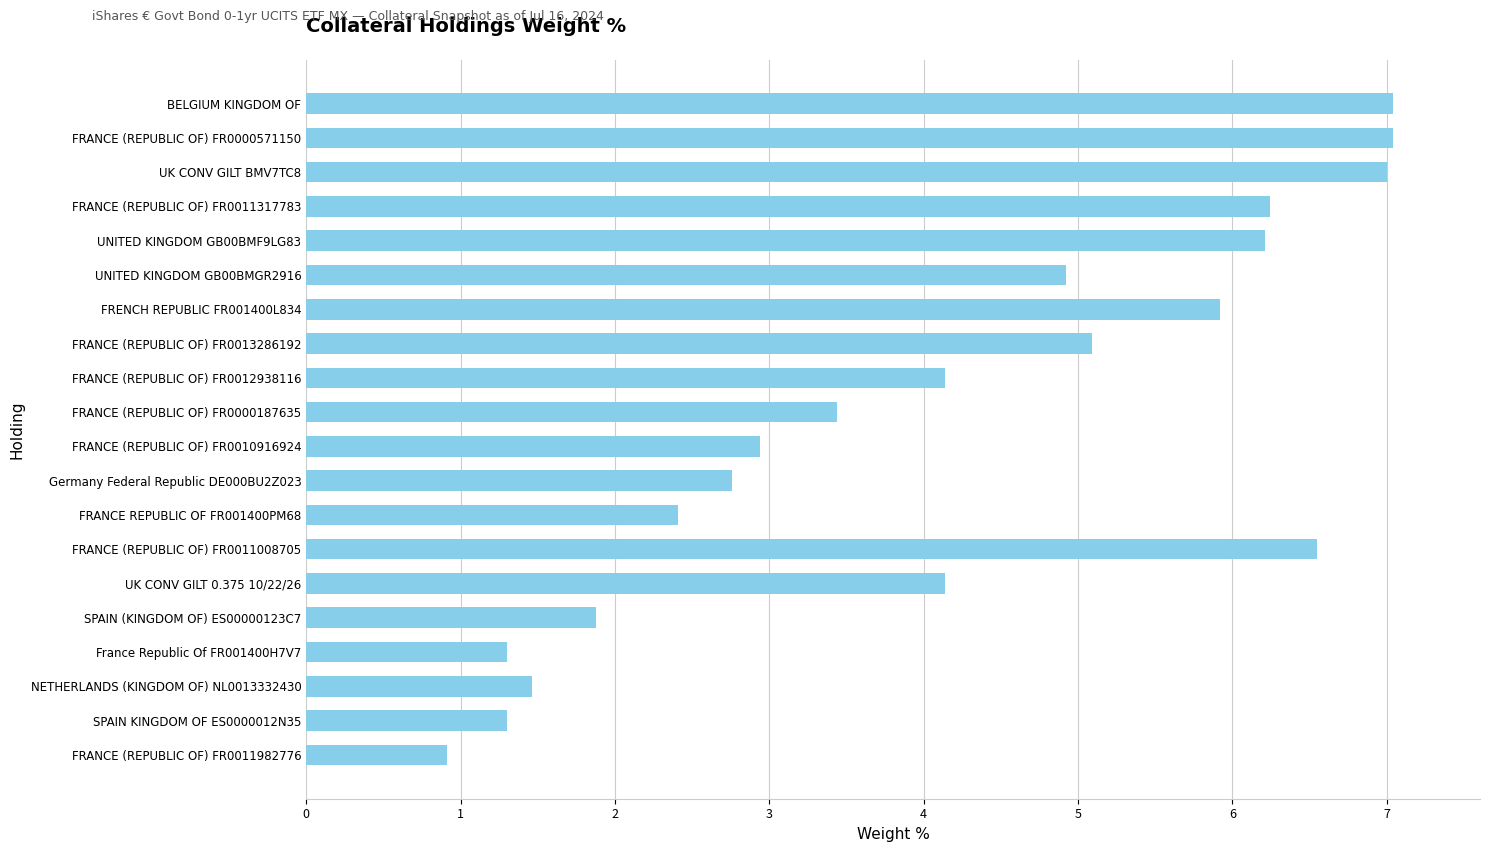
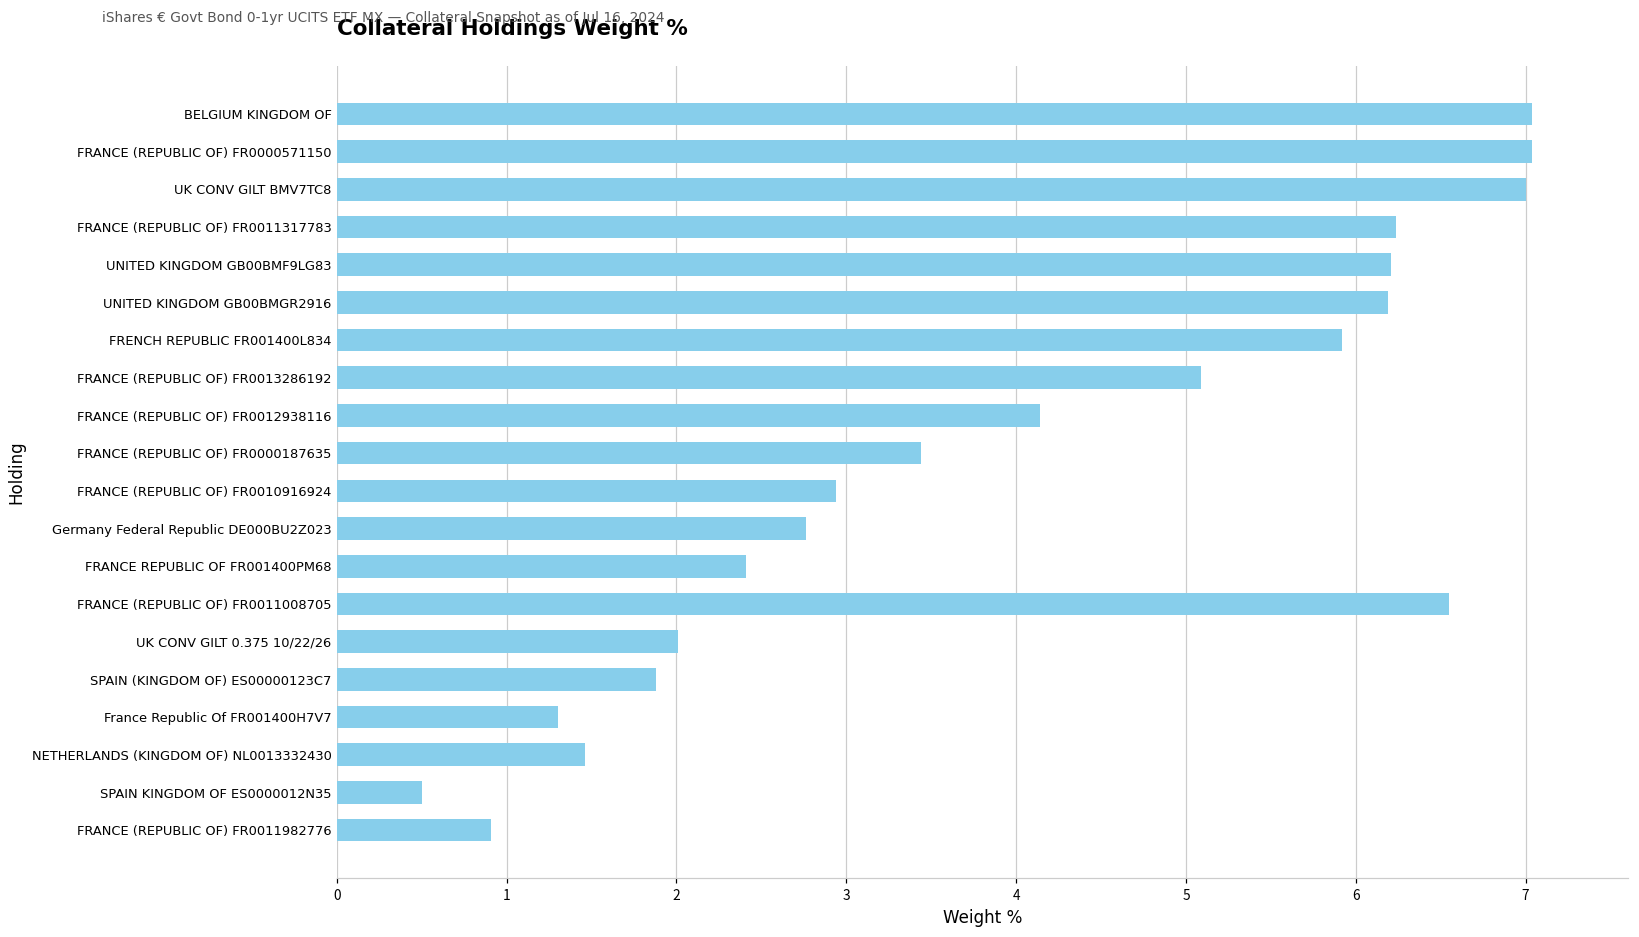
UNITED KINGDOM GB00BMGR2916: 4.92 -> 6.19
UK CONV GILT 0.375 10/22/26: 4.14 -> 2.01
SPAIN KINGDOM OF ES0000012N35: 1.3 -> 0.5
